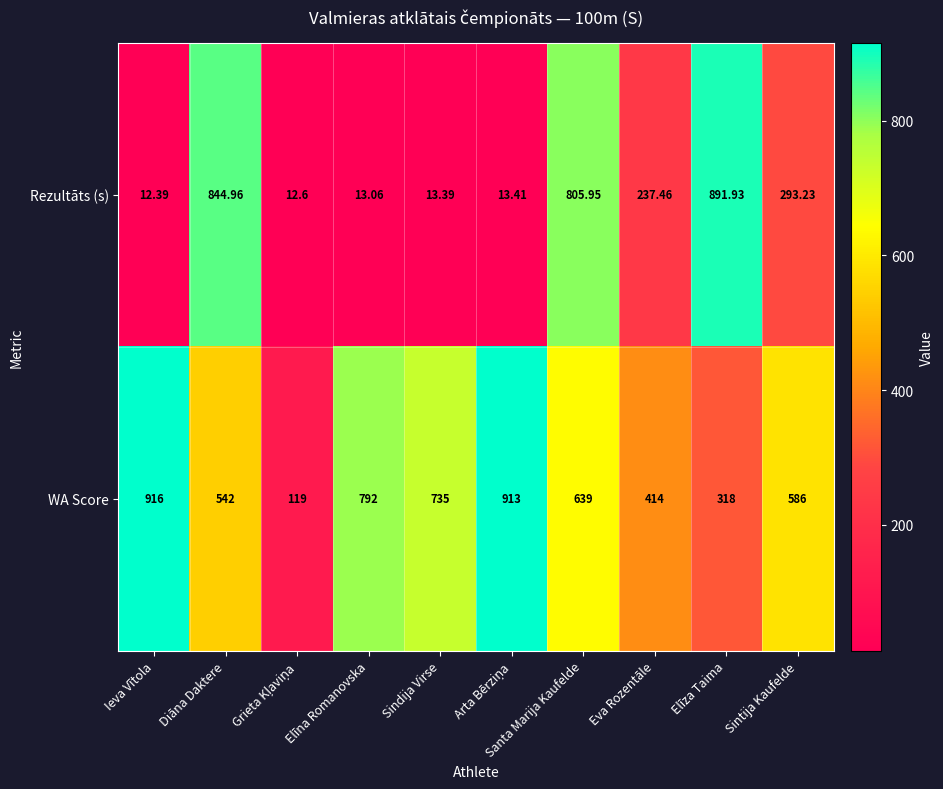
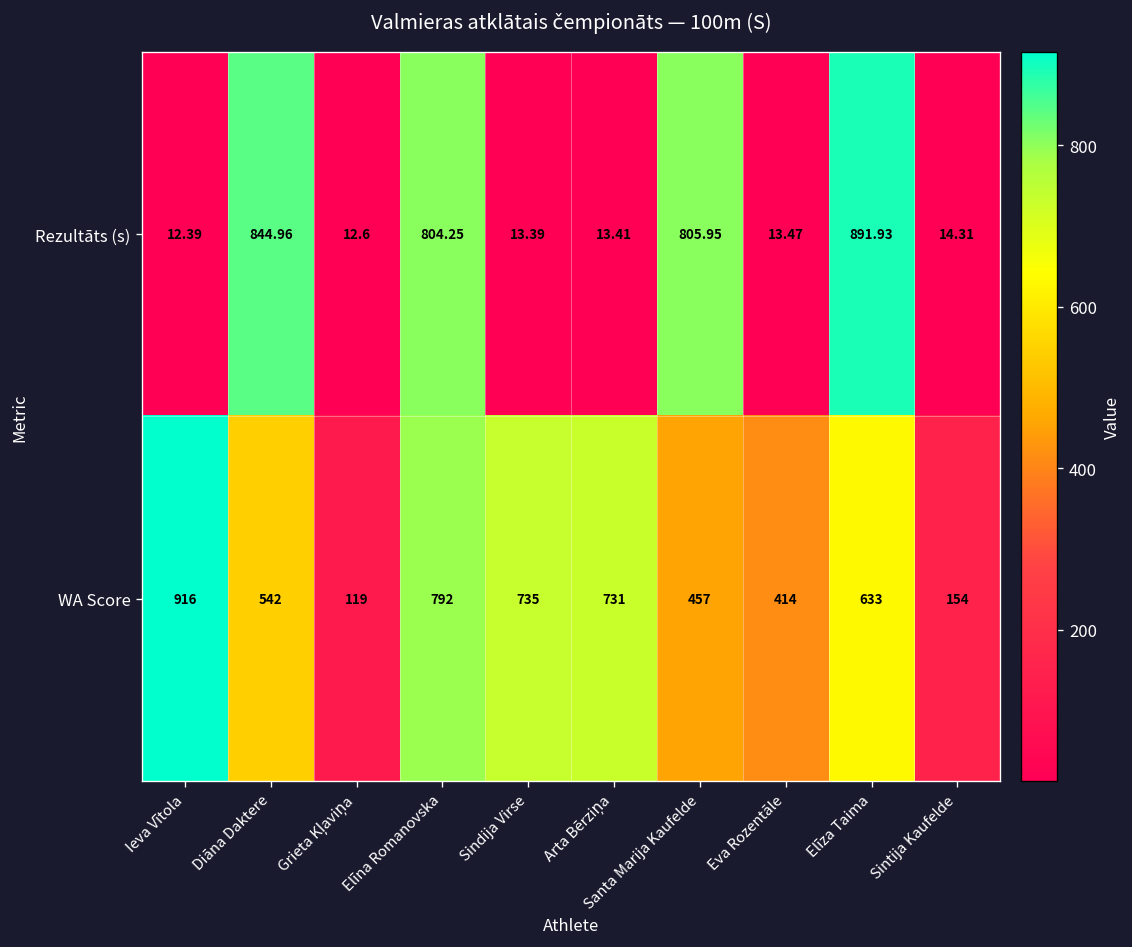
Rezultāts (s), Elīna Romanovska: 13.06 -> 804.25
Rezultāts (s), Eva Rozentāle: 237.46 -> 13.47
Rezultāts (s), Sintija Kaufelde: 293.23 -> 14.31
WA Score, Arta Bērziņa: 913 -> 731
WA Score, Santa Marija Kaufelde: 639 -> 457
WA Score, Elīza Taima: 318 -> 633
WA Score, Sintija Kaufelde: 586 -> 154
